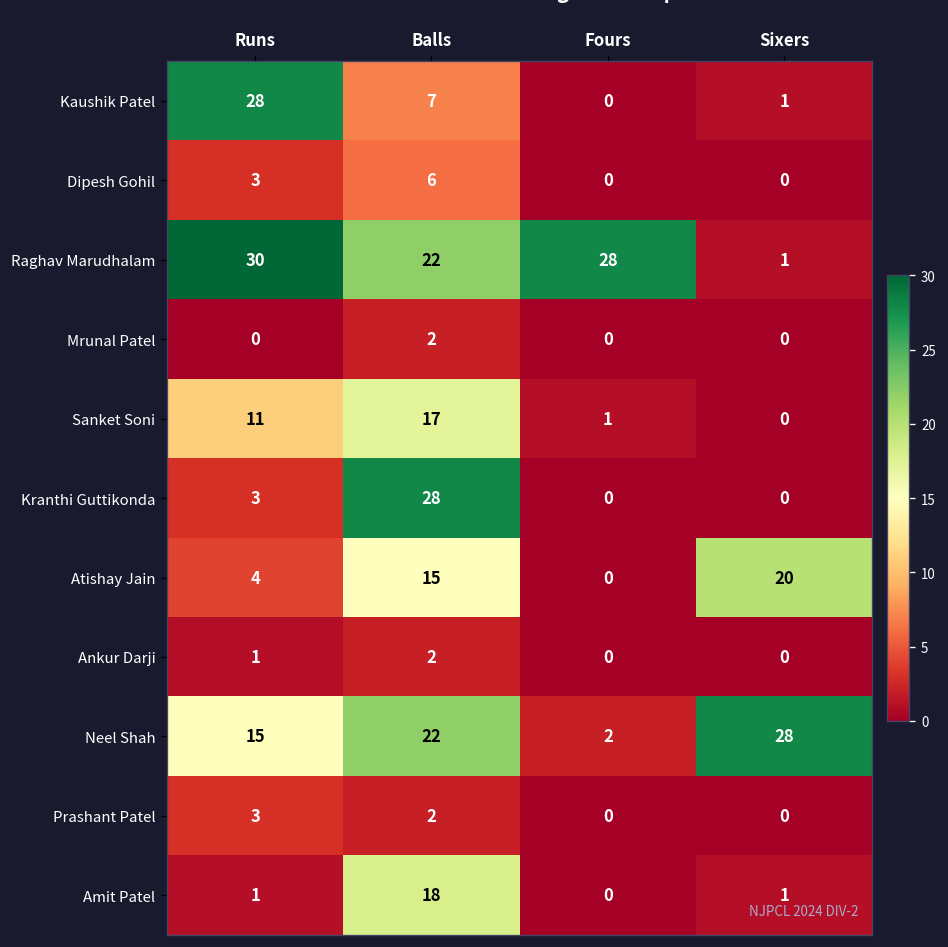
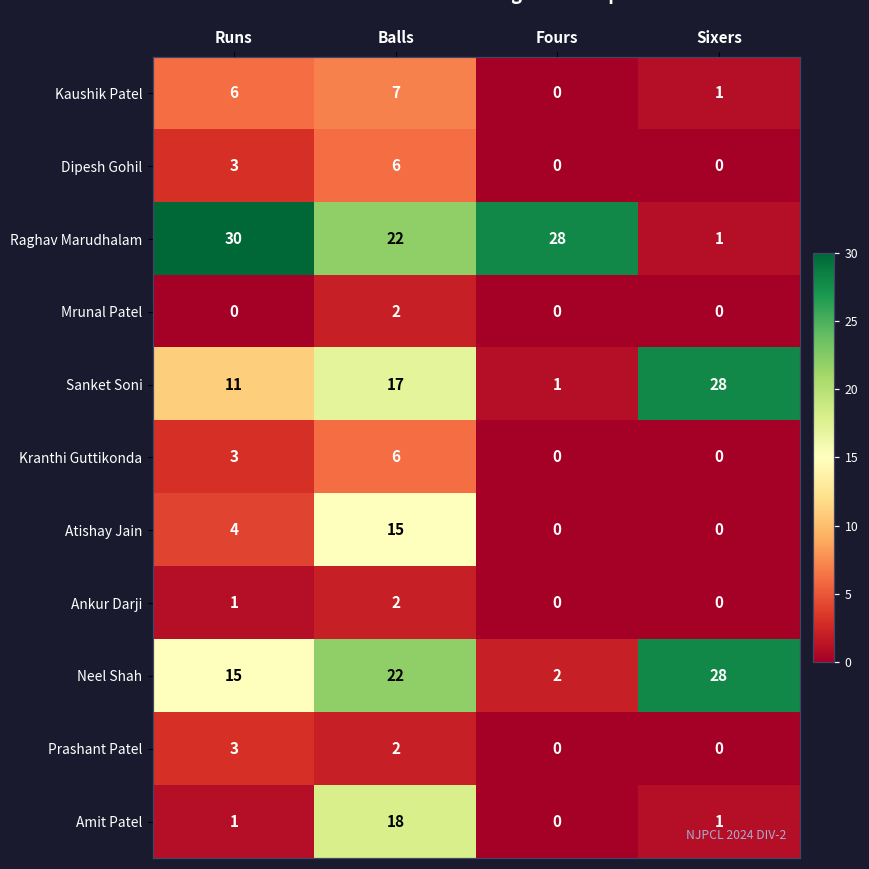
Kaushik Patel, Runs: 28 -> 6
Sanket Soni, Sixers: 0 -> 28
Kranthi Guttikonda, Balls: 28 -> 6
Atishay Jain, Sixers: 20 -> 0
